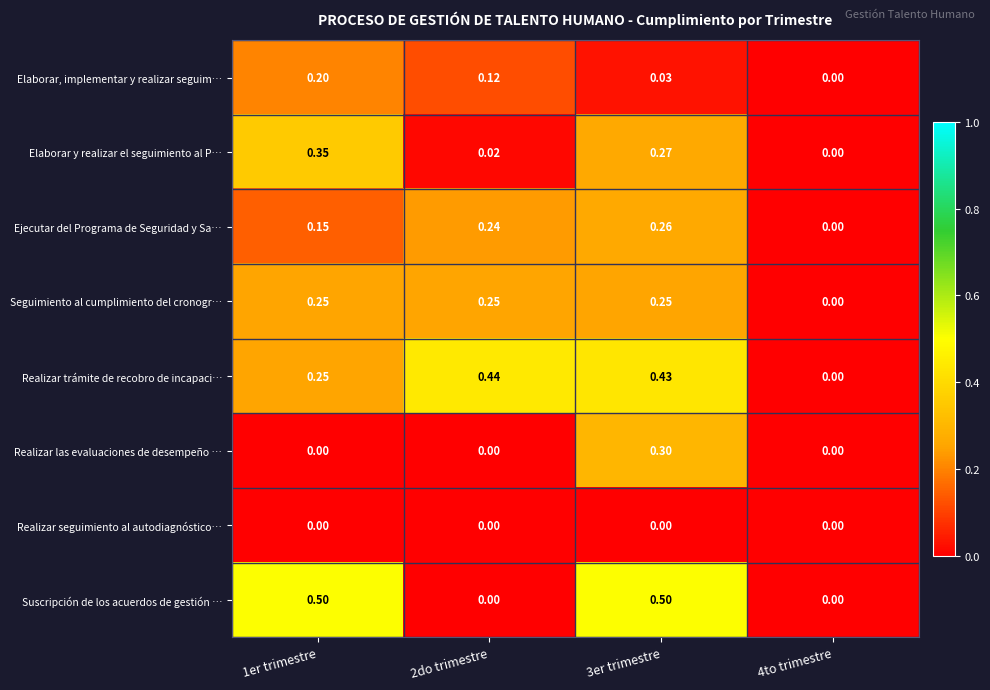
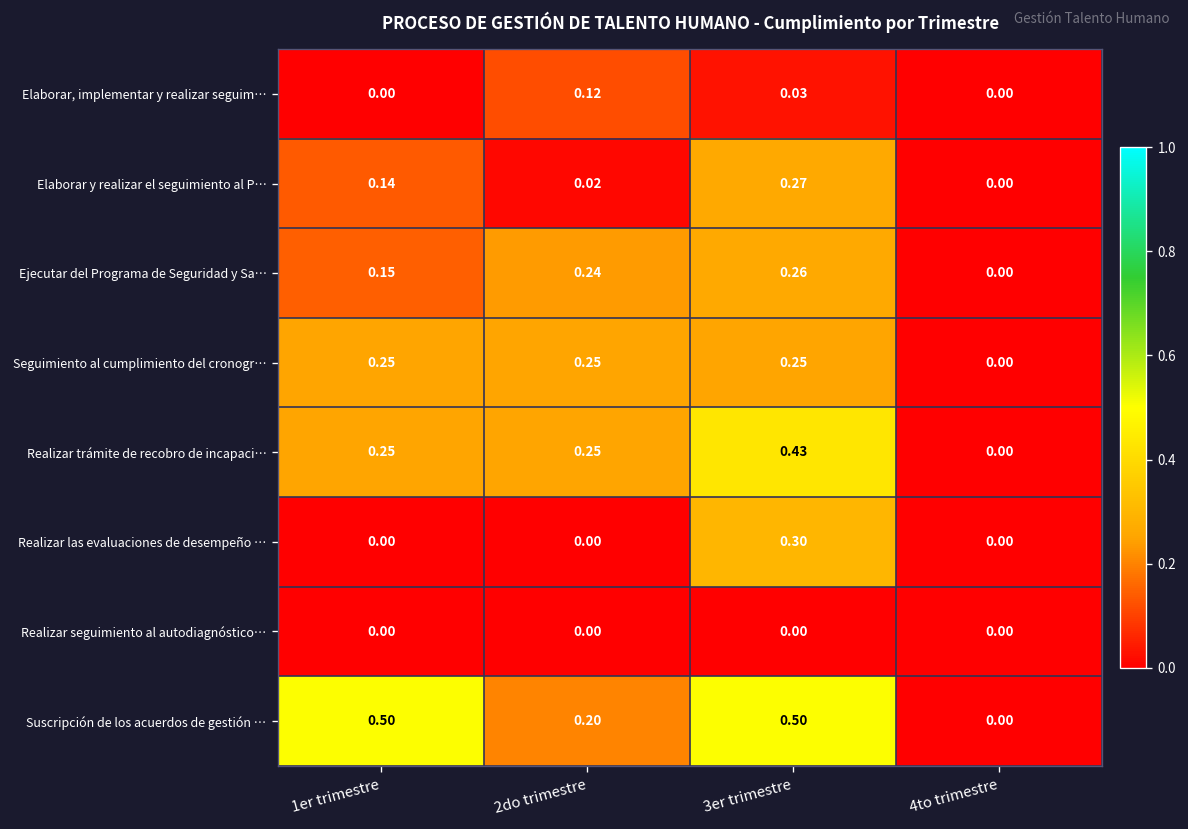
Elaborar, implementar y realizar seguim…, 1er trimestre: 0.20 -> 0.00
Elaborar y realizar el seguimiento al P…, 1er trimestre: 0.35 -> 0.14
Realizar trámite de recobro de incapaci…, 2do trimestre: 0.44 -> 0.25
Suscripción de los acuerdos de gestión …, 2do trimestre: 0.00 -> 0.20
